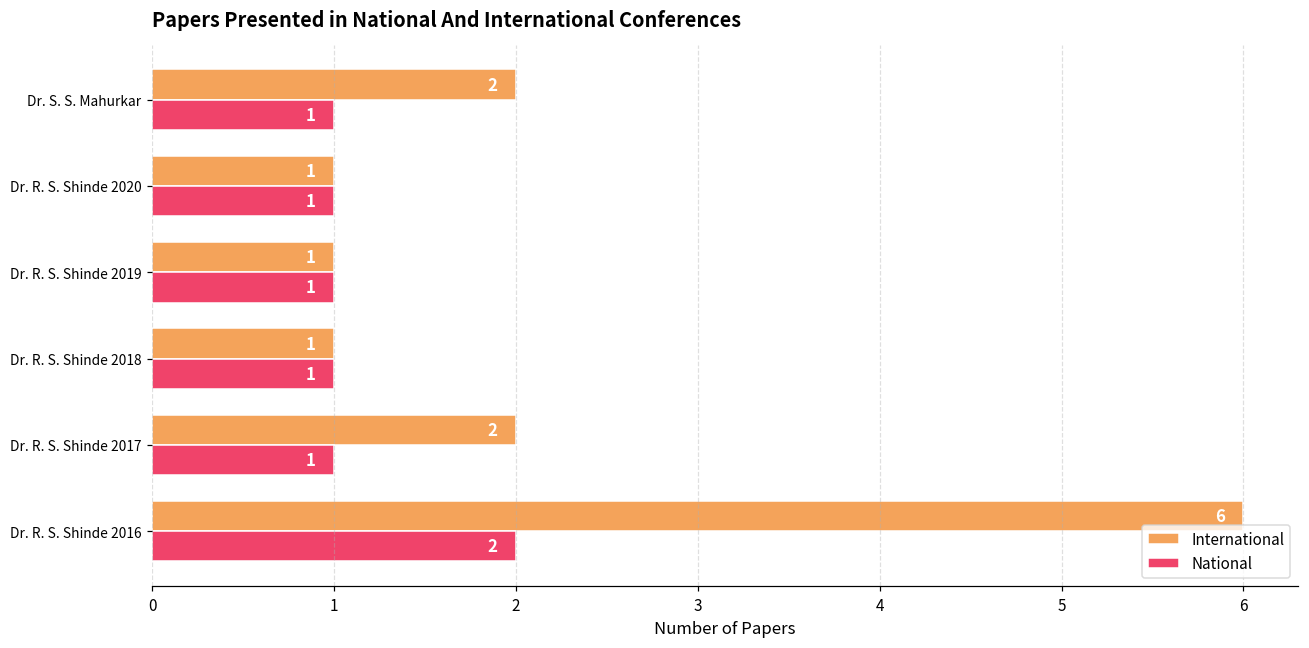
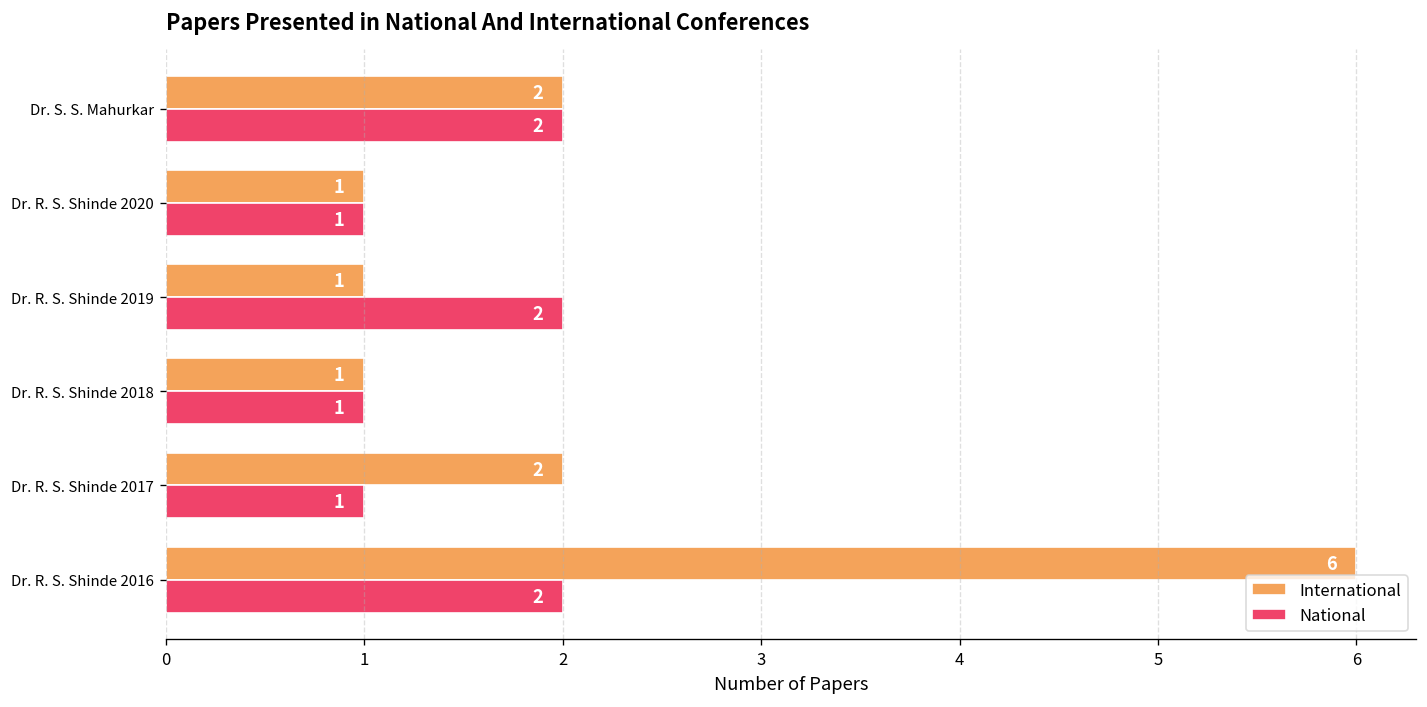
National, Dr. S. S. Mahurkar: 1 -> 2
National, Dr. R. S. Shinde 2019: 1 -> 2
